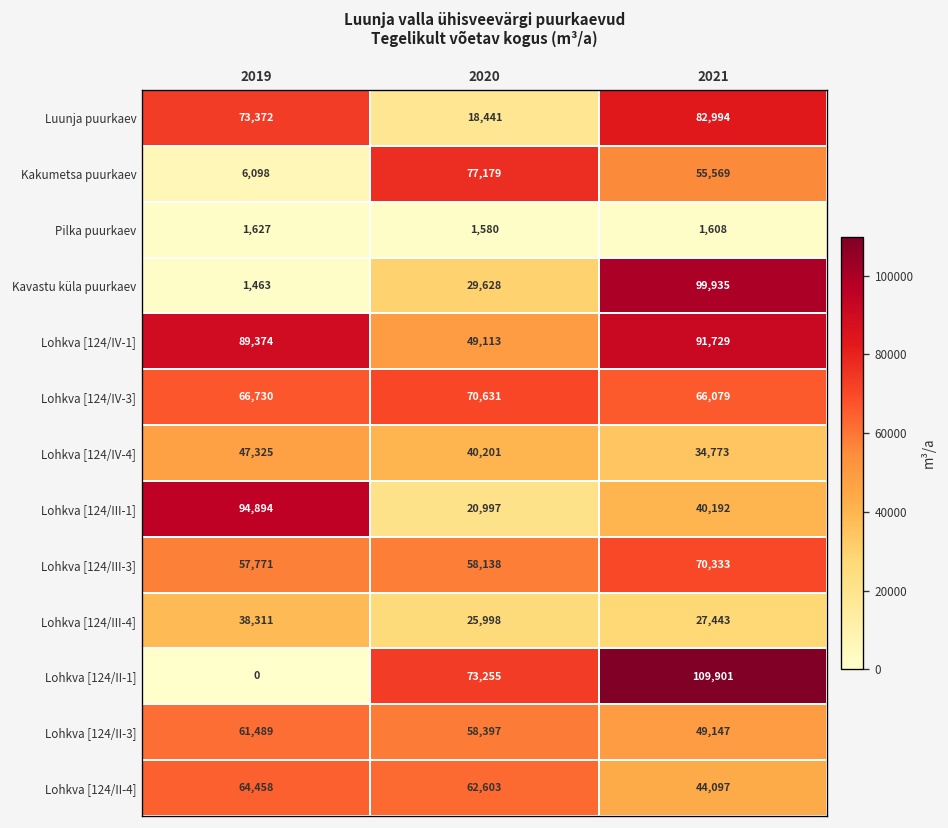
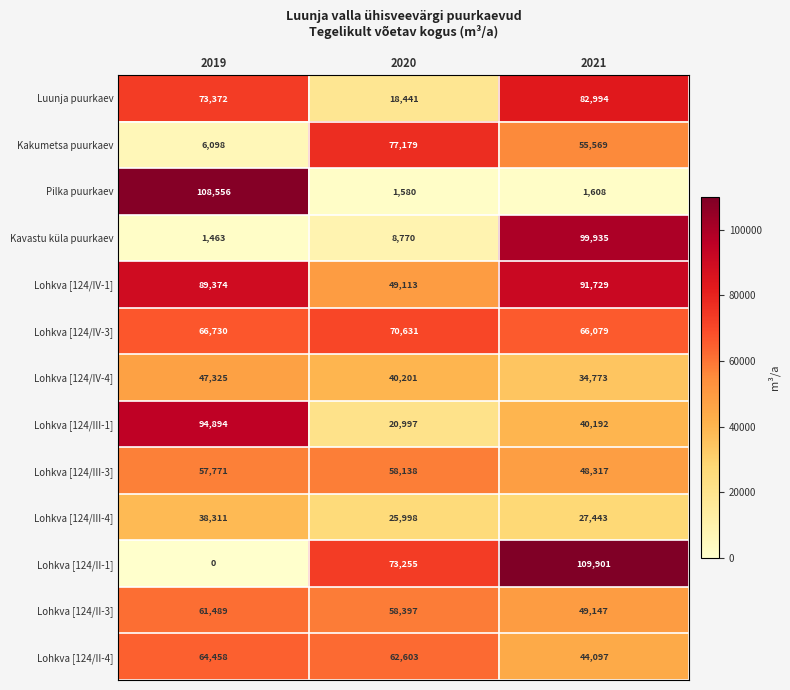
Pilka puurkaev, 2019: 1,627 -> 108,556
Kavastu küla puurkaev, 2020: 29,628 -> 8,770
Lohkva [124/III-3], 2021: 70,333 -> 48,317
